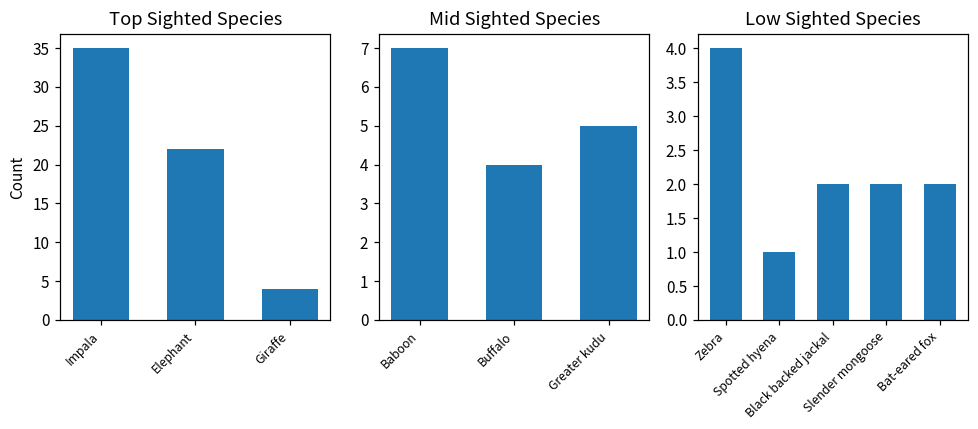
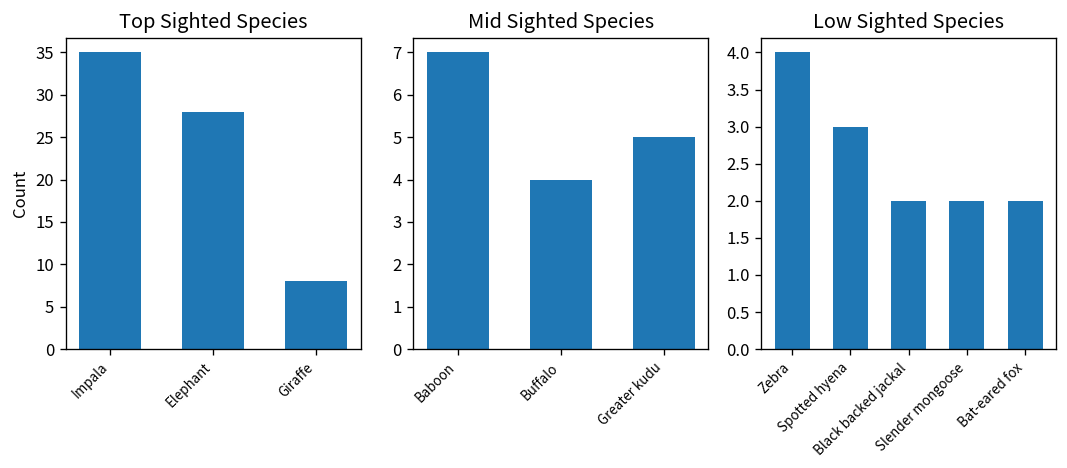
Top Sighted Species, Elephant: 22 -> 28
Top Sighted Species, Giraffe: 4 -> 8
Low Sighted Species, Spotted hyena: 1 -> 3
